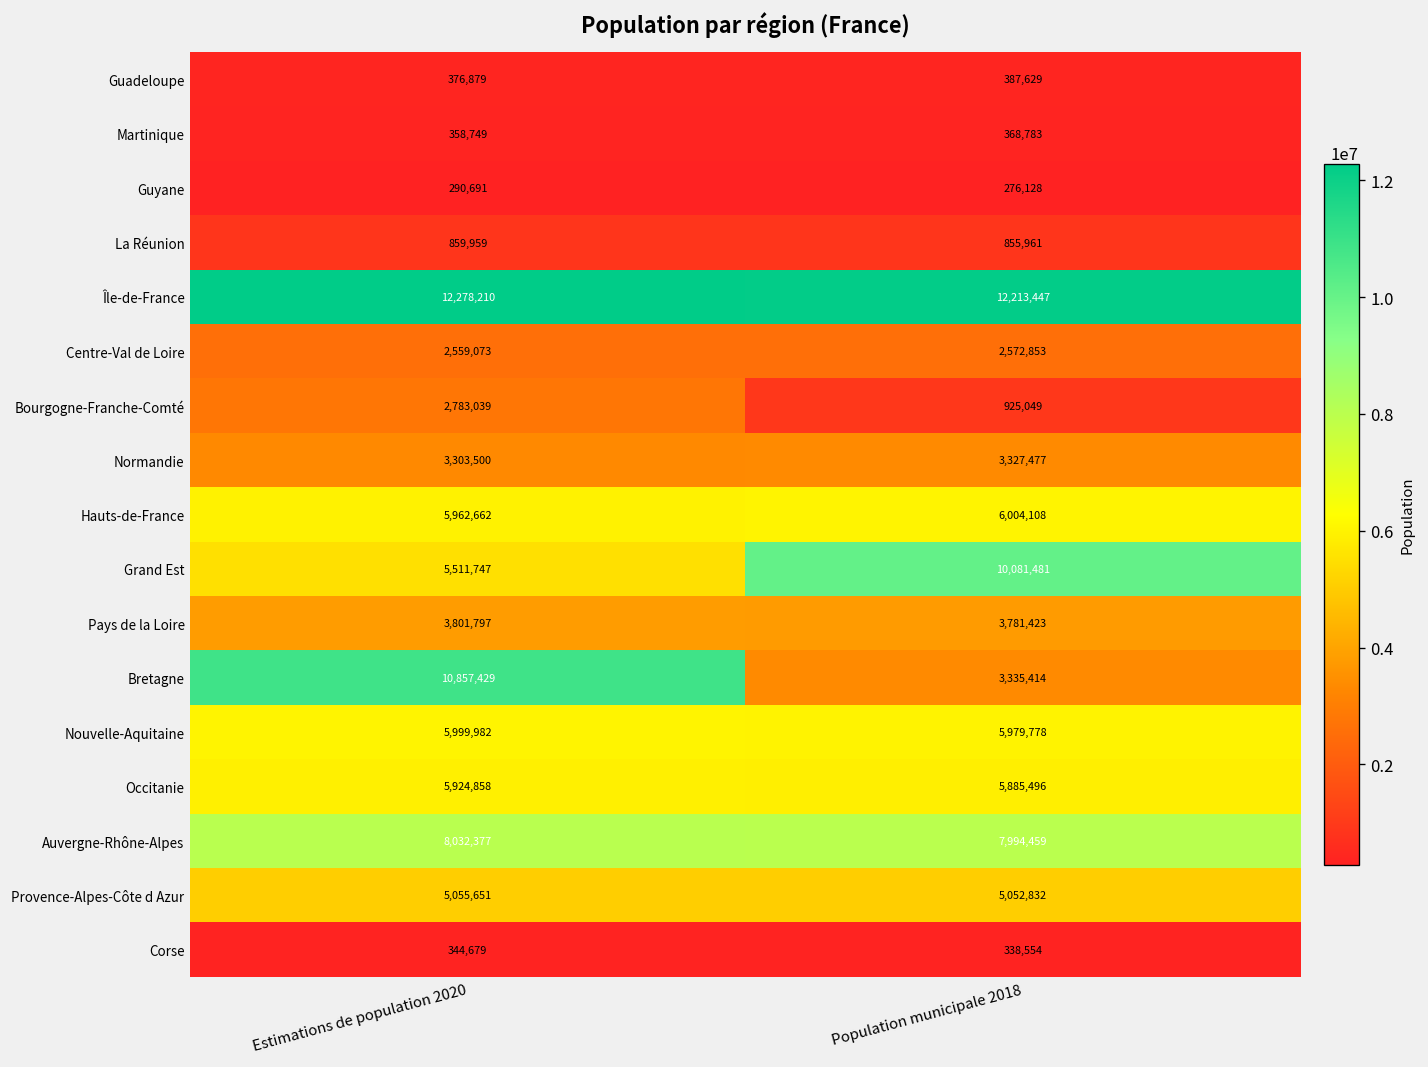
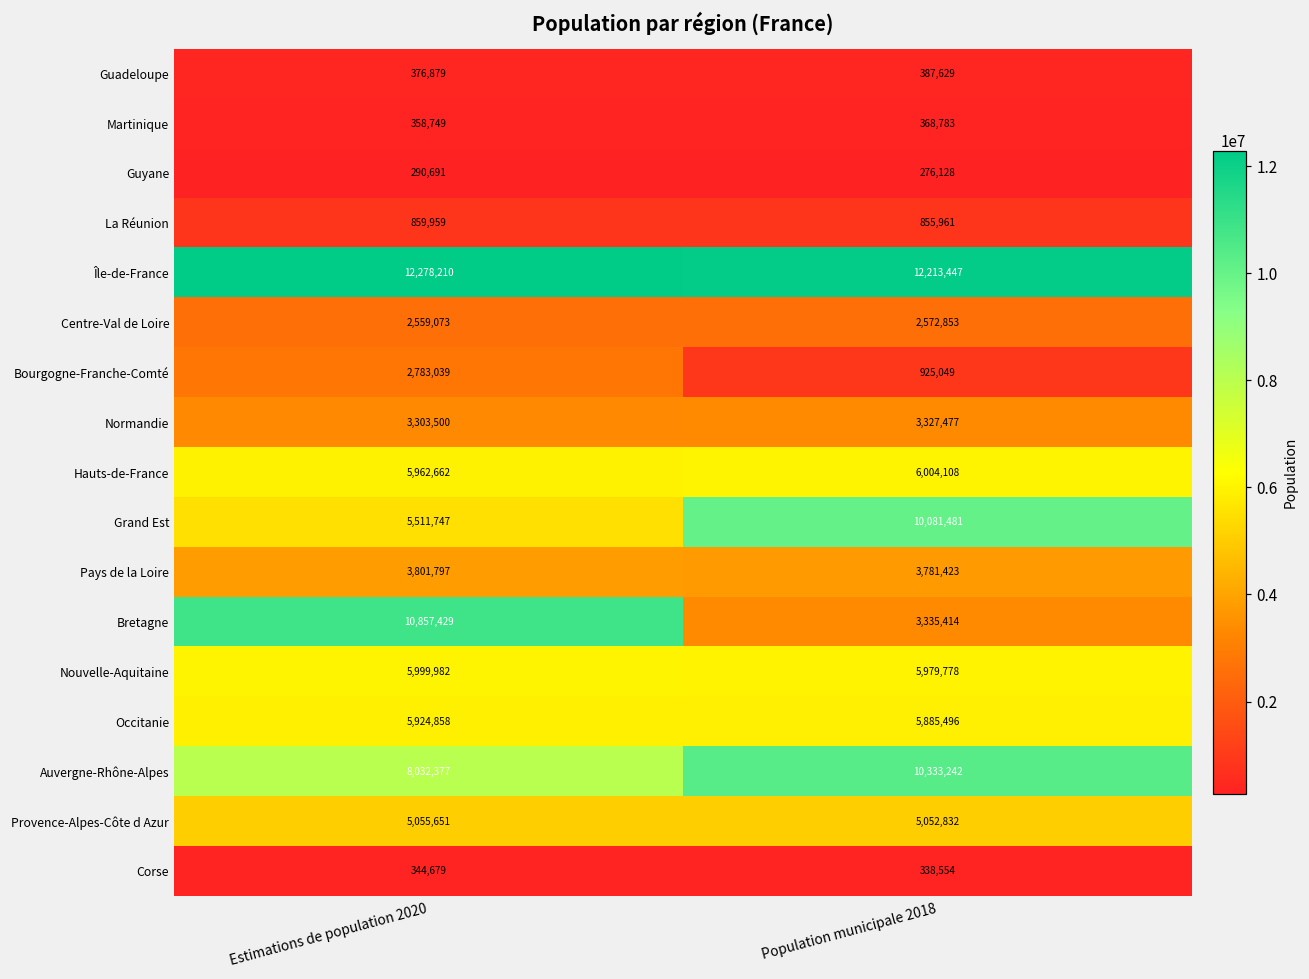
Auvergne-Rhône-Alpes, Population municipale 2018: 7,994,459 -> 10,333,242
